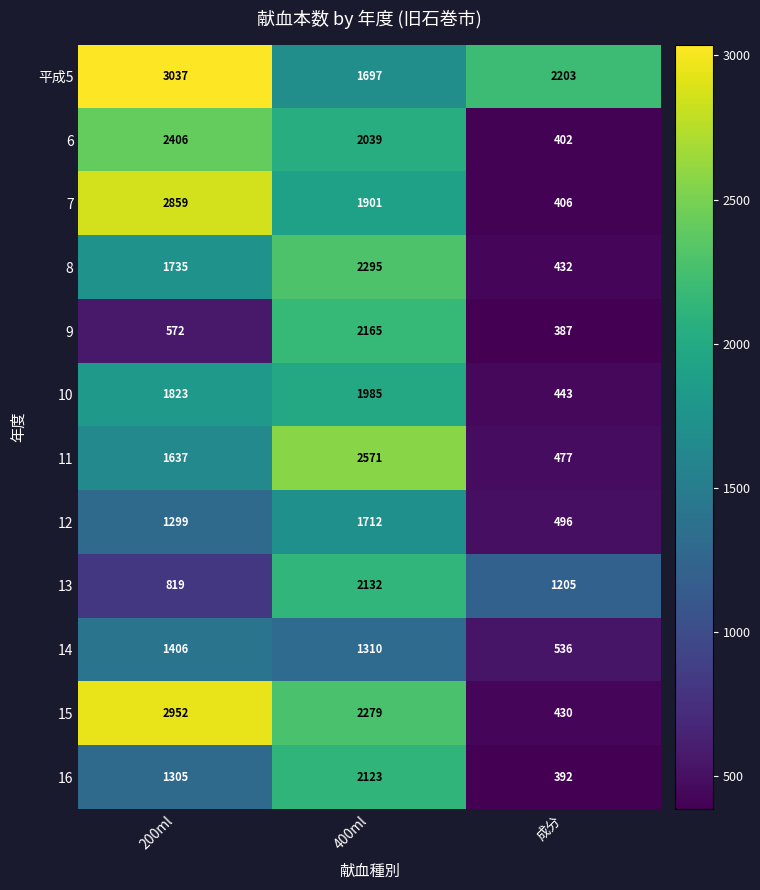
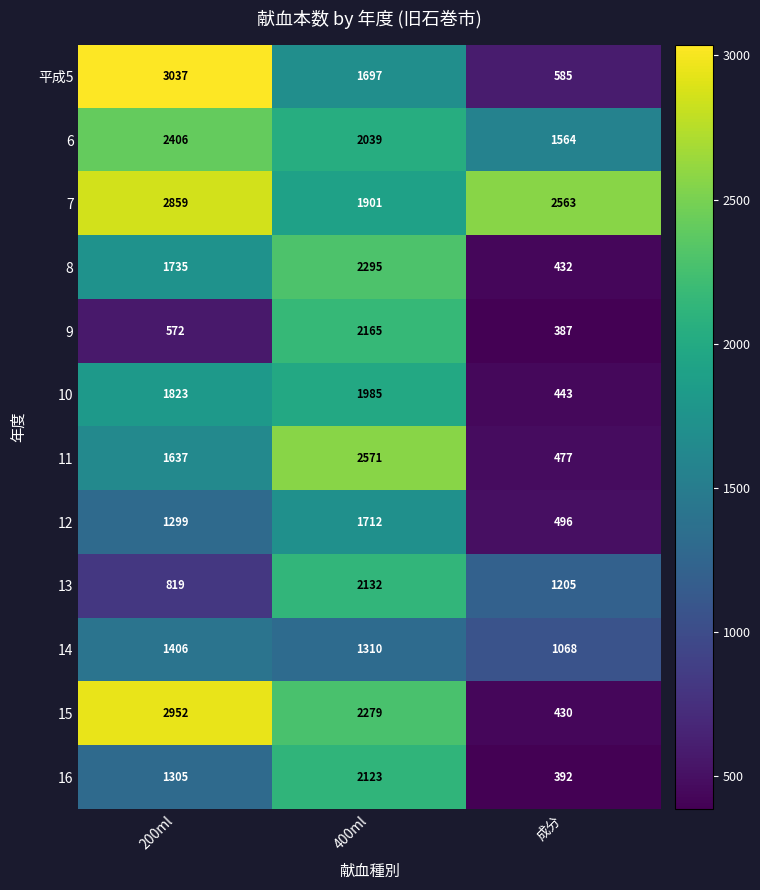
平成5, 成分: 2203 -> 585
6, 成分: 402 -> 1564
7, 成分: 406 -> 2563
14, 成分: 536 -> 1068
